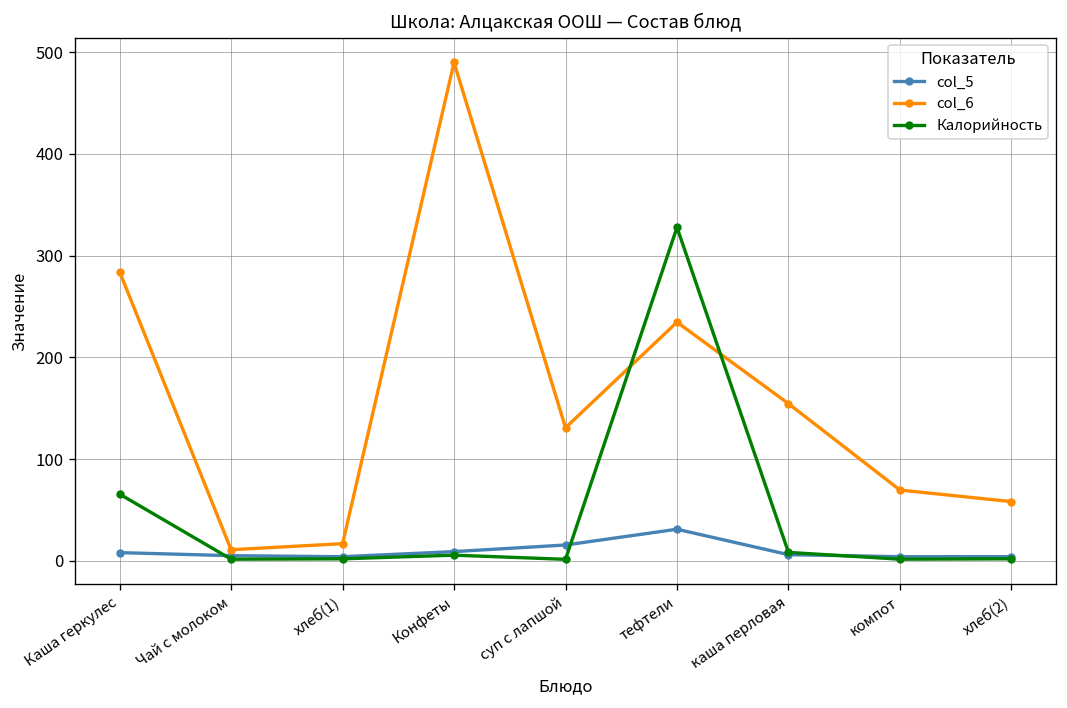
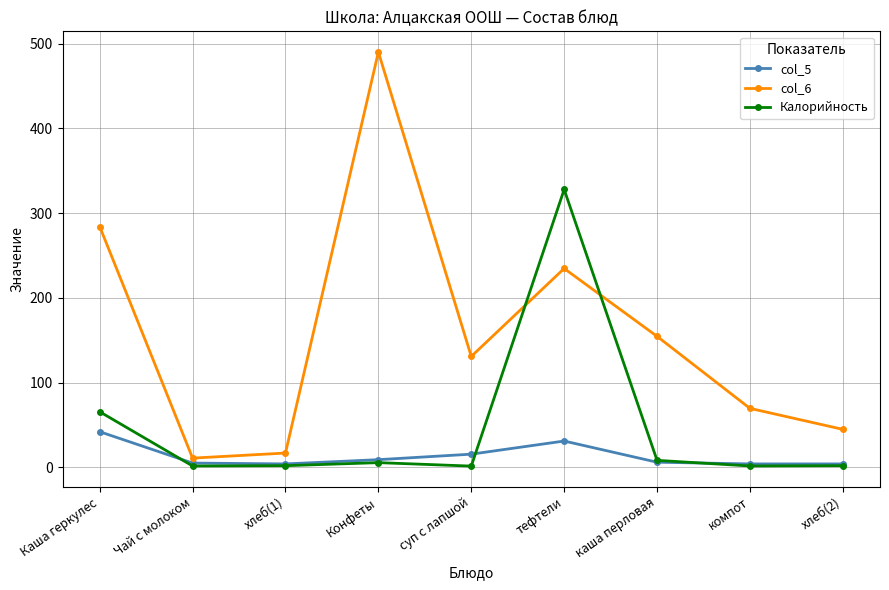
col_5, Каша геркулес: 10 -> 40
col_6, хлеб(2): 60 -> 40
